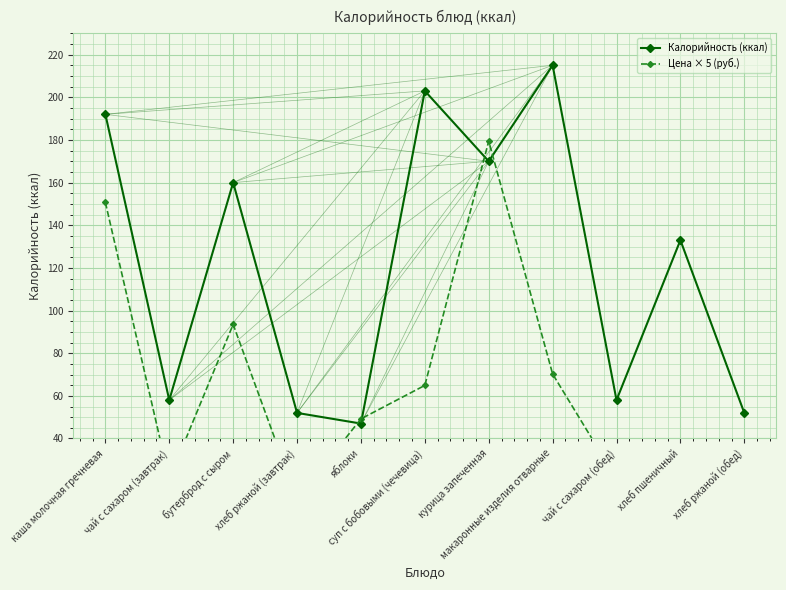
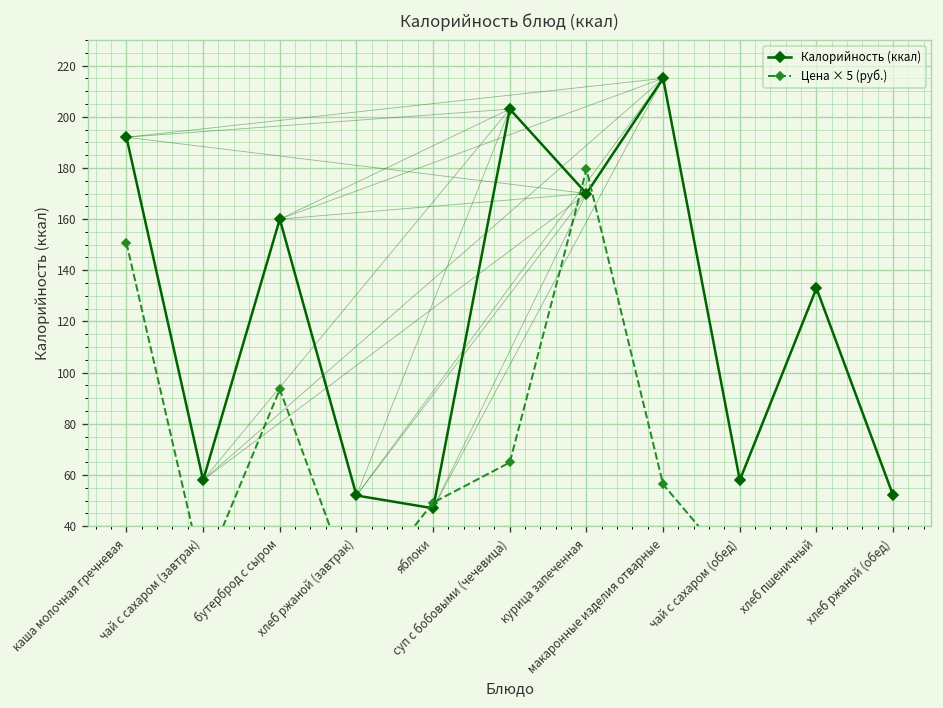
Цена × 5 (руб.), макаронные изделия отварные: 70 -> 56
